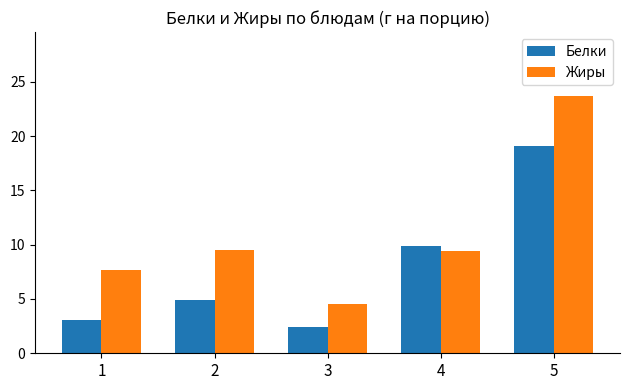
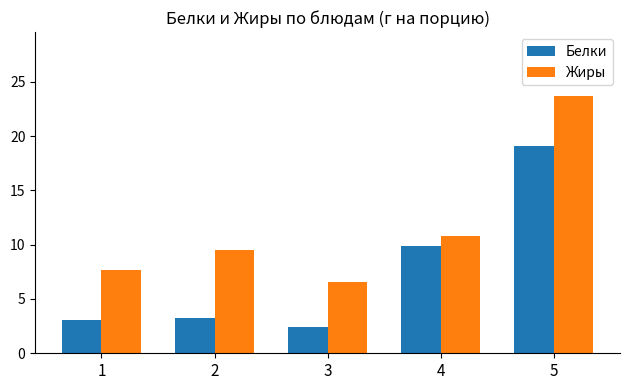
Белки, 2: 4.9 -> 3.2
Жиры, 3: 4.5 -> 6.6
Жиры, 4: 9.4 -> 10.8
